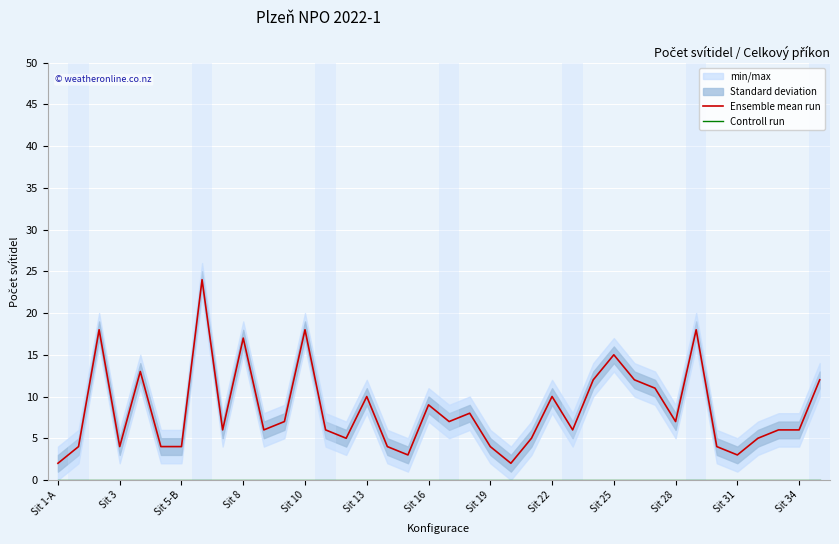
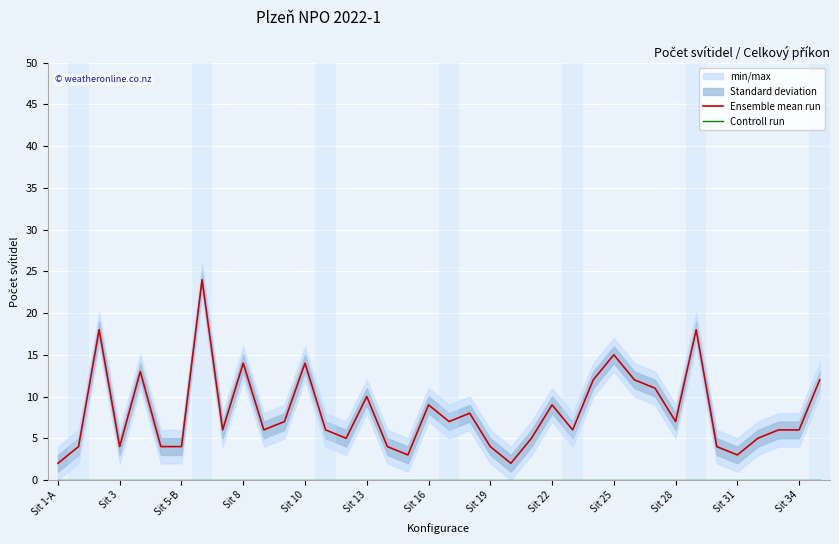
Ensemble mean run, Sit 8: 17 -> 14
Ensemble mean run, Sit 10: 18 -> 14
Ensemble mean run, Sit 22: 10 -> 9
